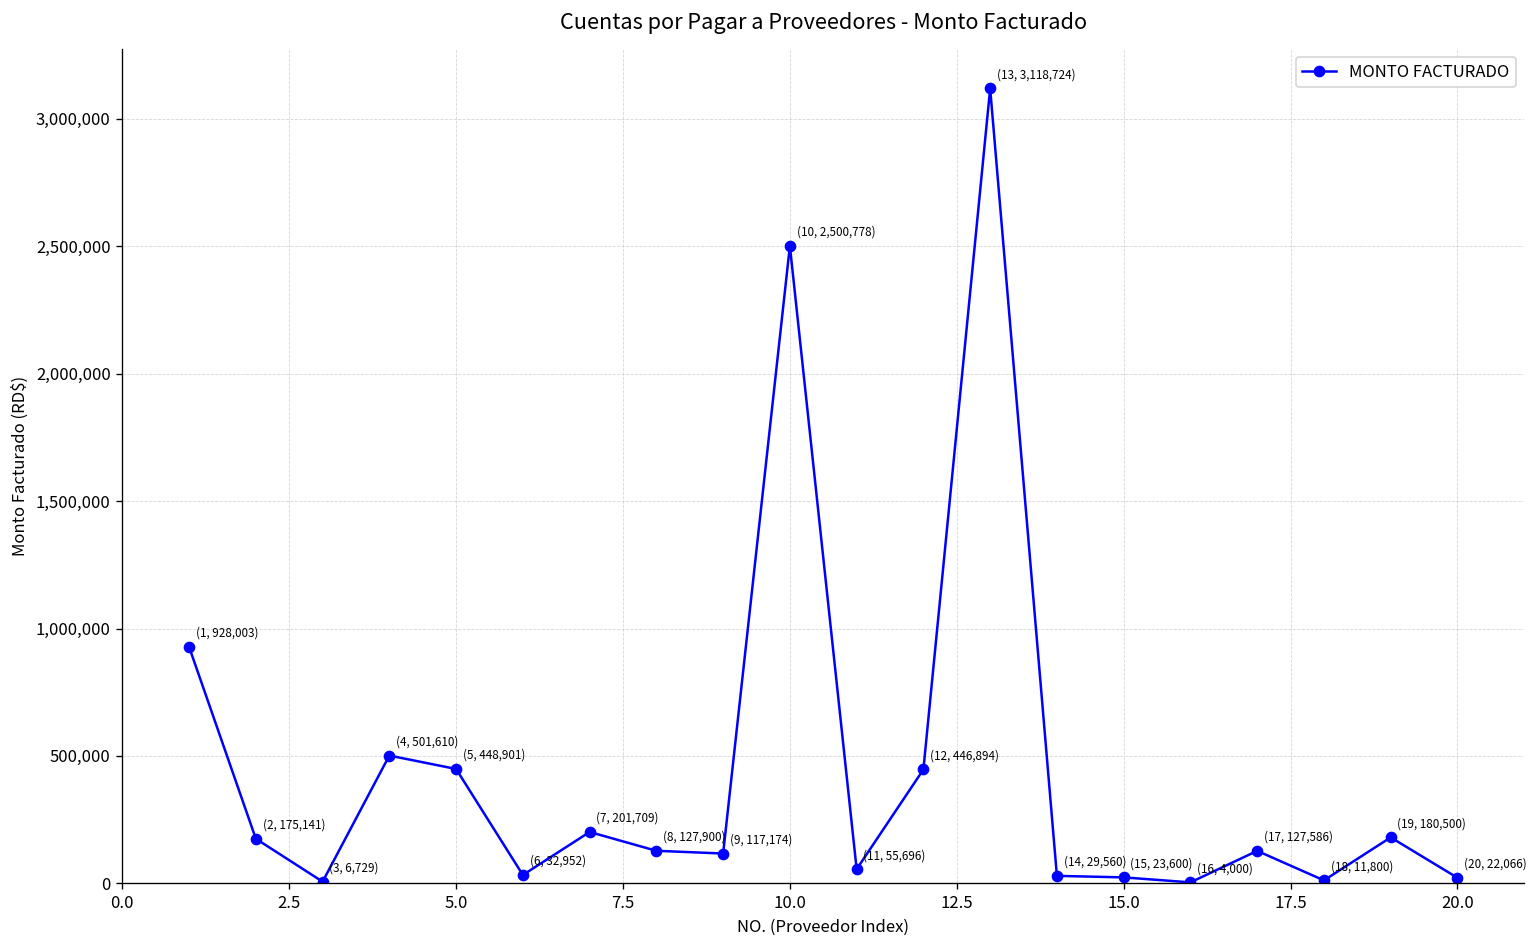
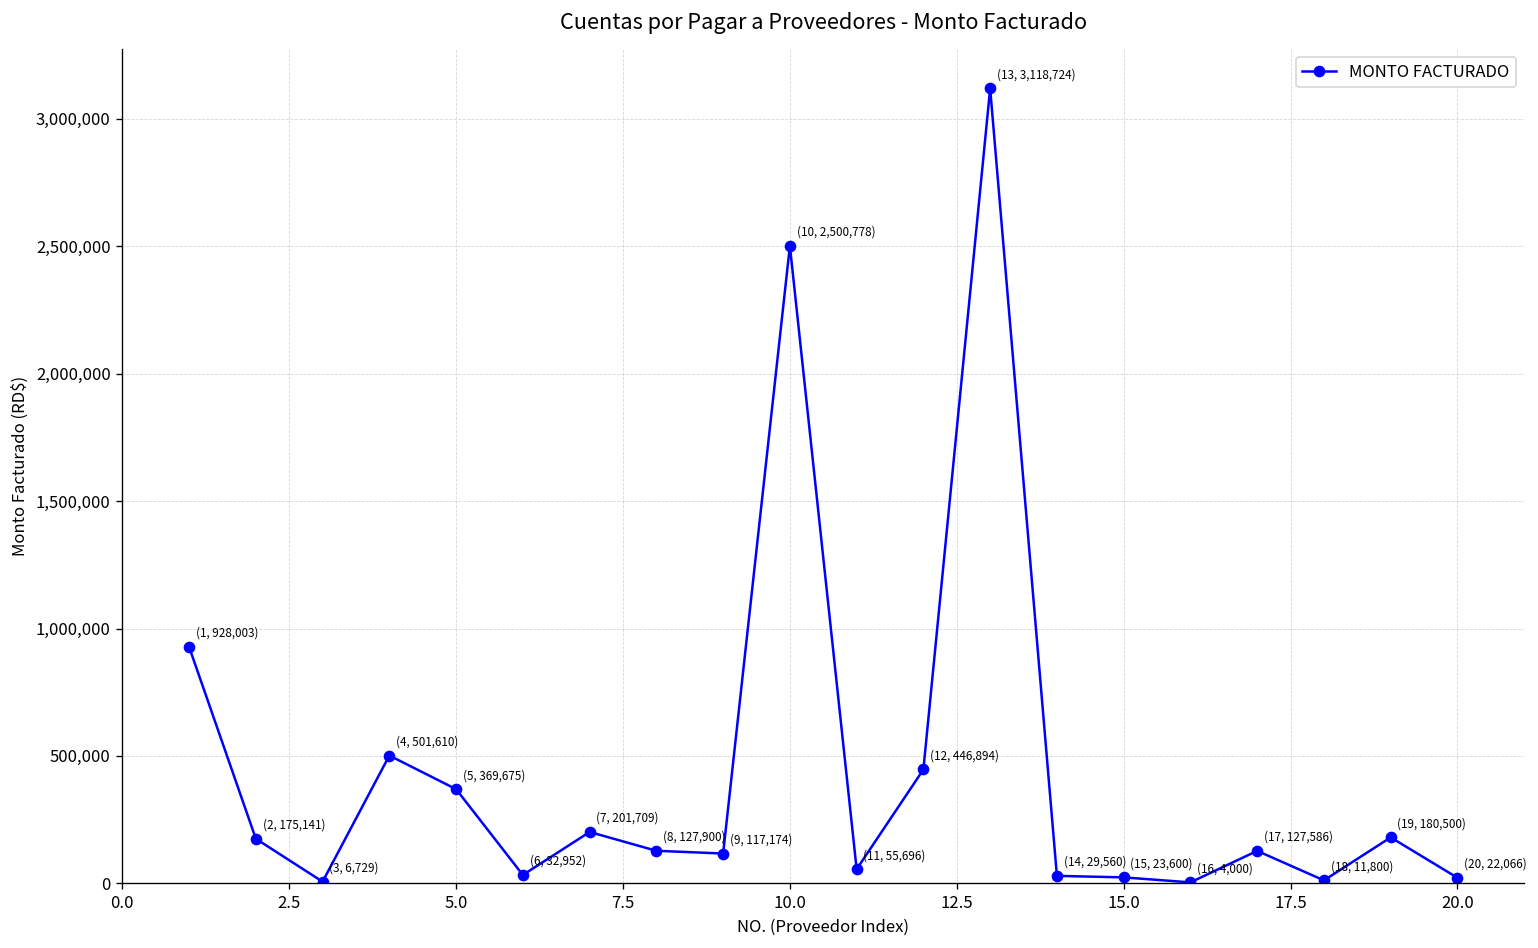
5.0: 448,901 -> 369,675
